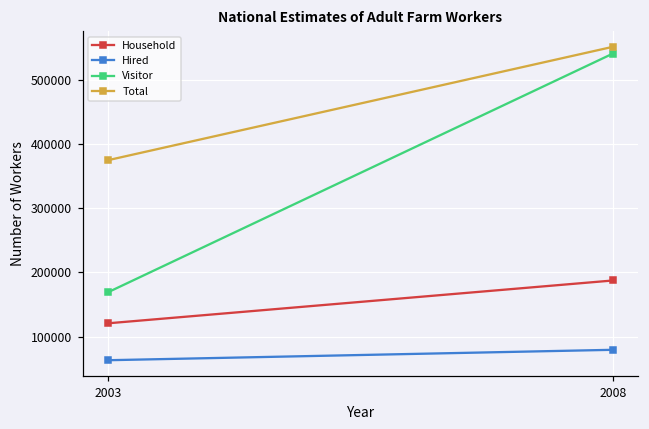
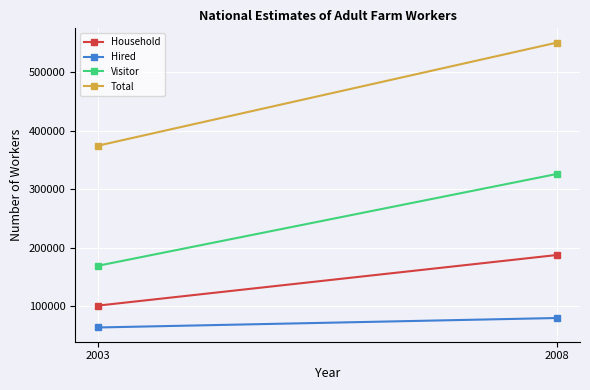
Household, 2003: 120000 -> 100000
Visitor, 2008: 540000 -> 330000
